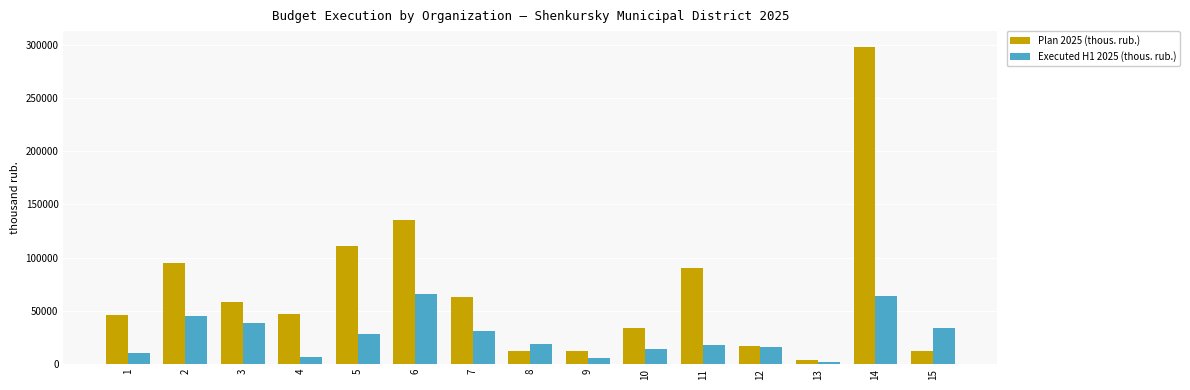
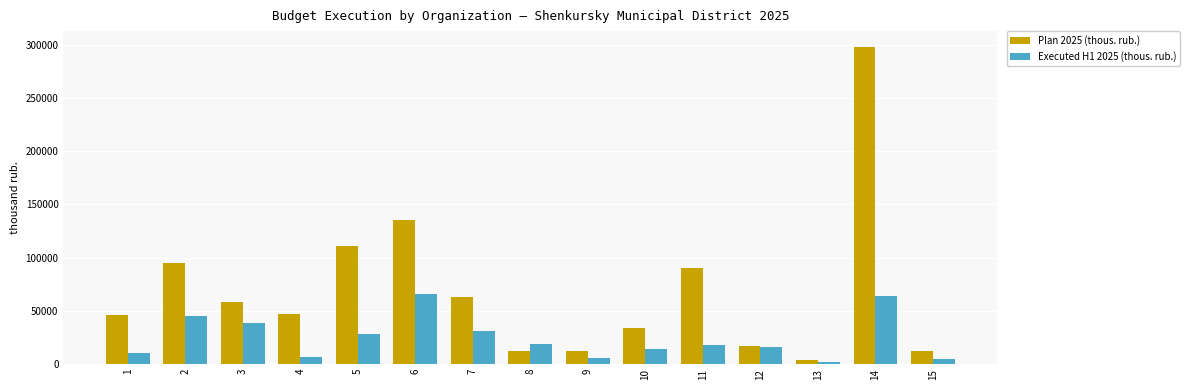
Executed H1 2025 (thous. rub.), 15: 34000 -> 5000
